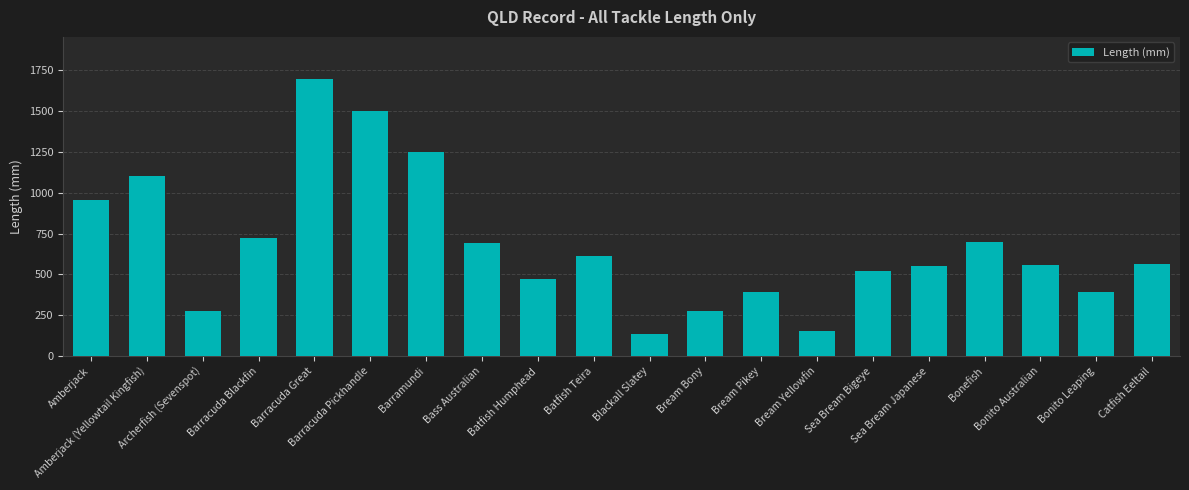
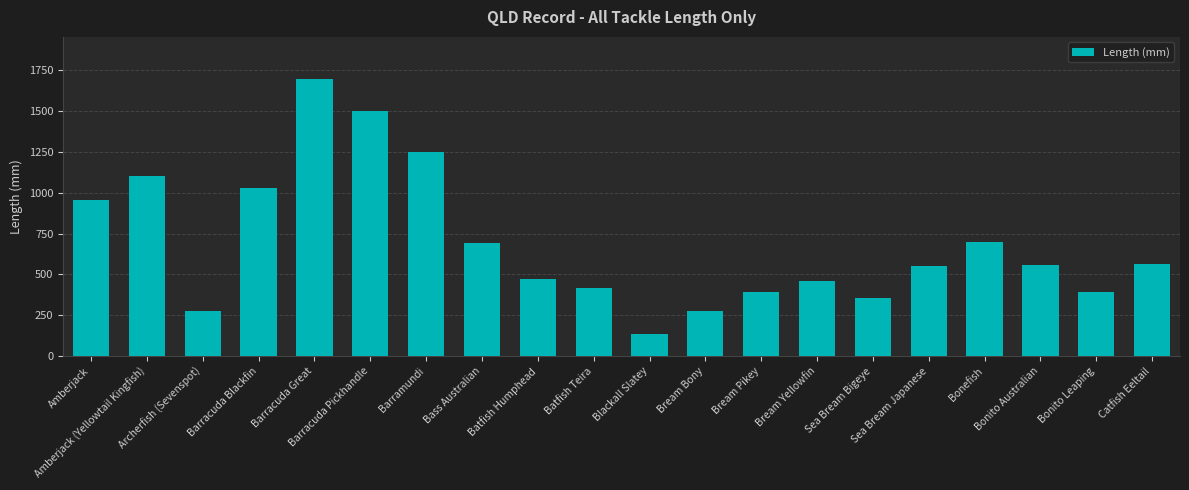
Barracuda Blackfin: 730 -> 1030
Batfish Teira: 610 -> 420
Bream Yellowfin: 150 -> 460
Sea Bream Bigeye: 520 -> 360
